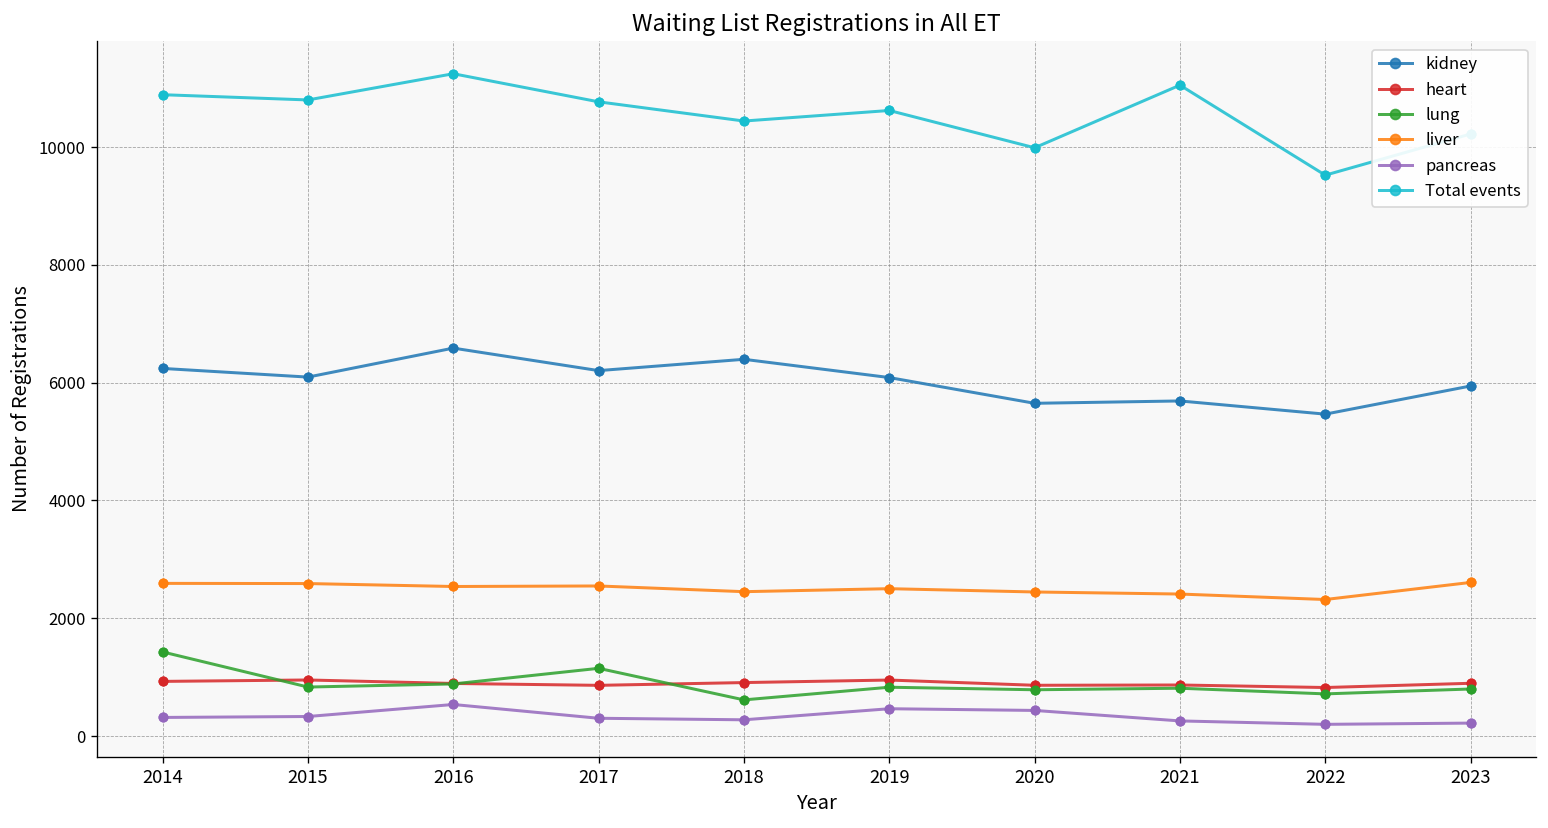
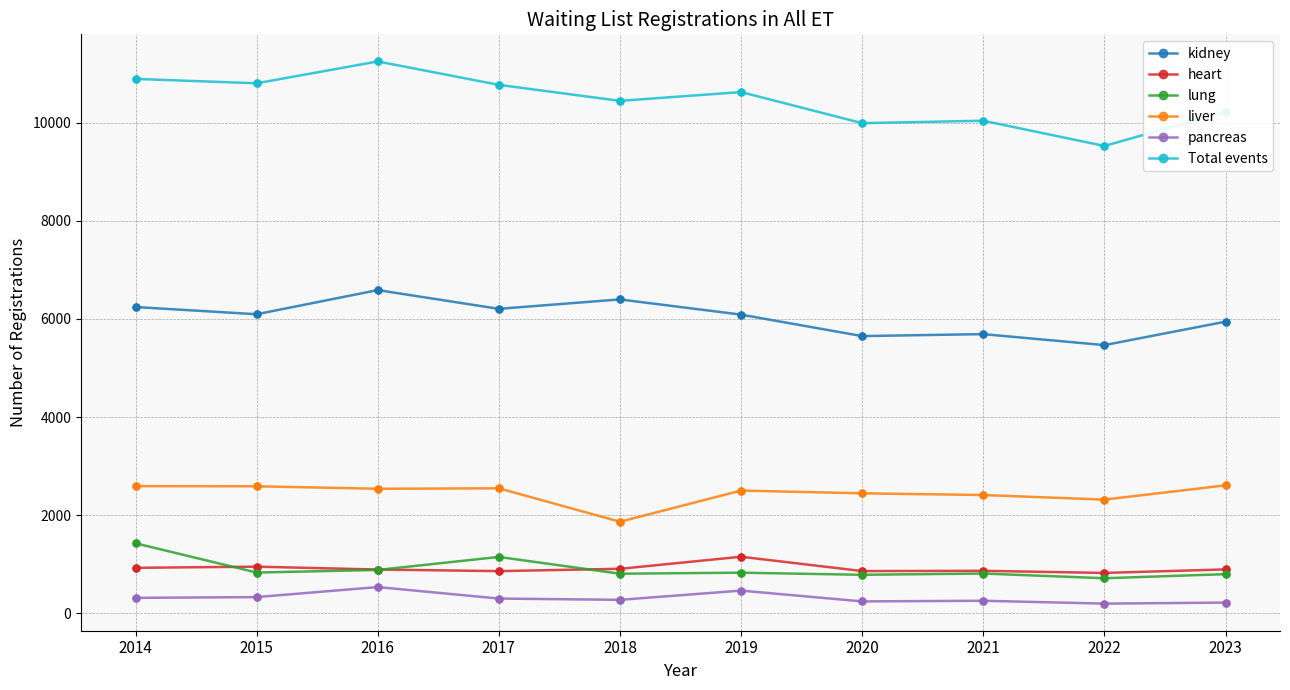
lung, 2018: 600 -> 800
liver, 2018: 2500 -> 1900
heart, 2019: 1000 -> 1200
pancreas, 2020: 400 -> 200
Total events, 2021: 11100 -> 10000
